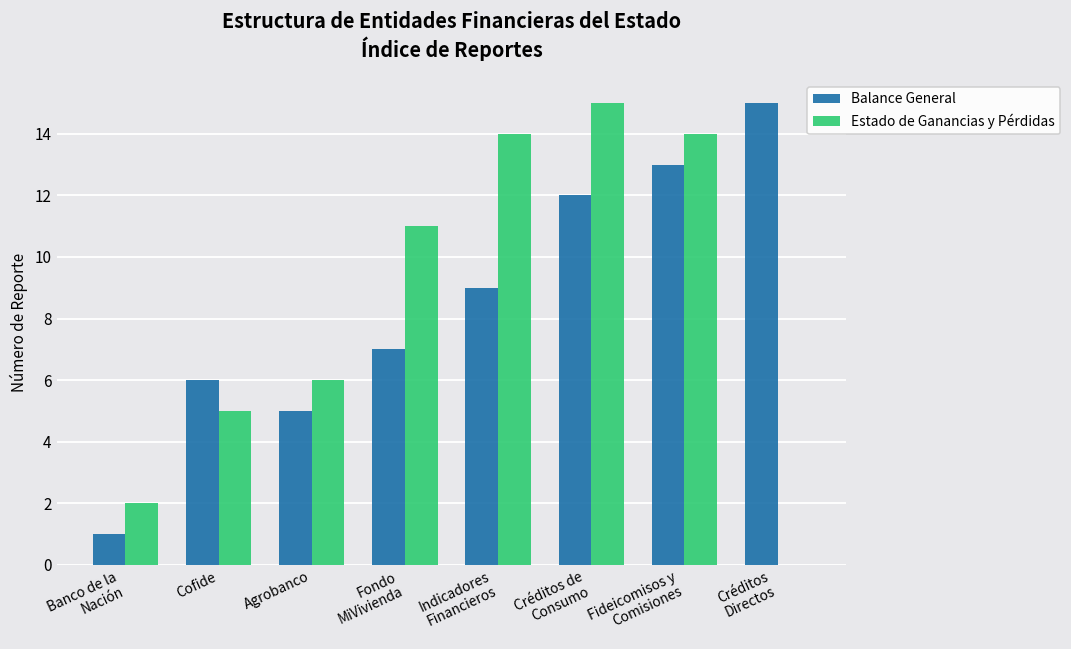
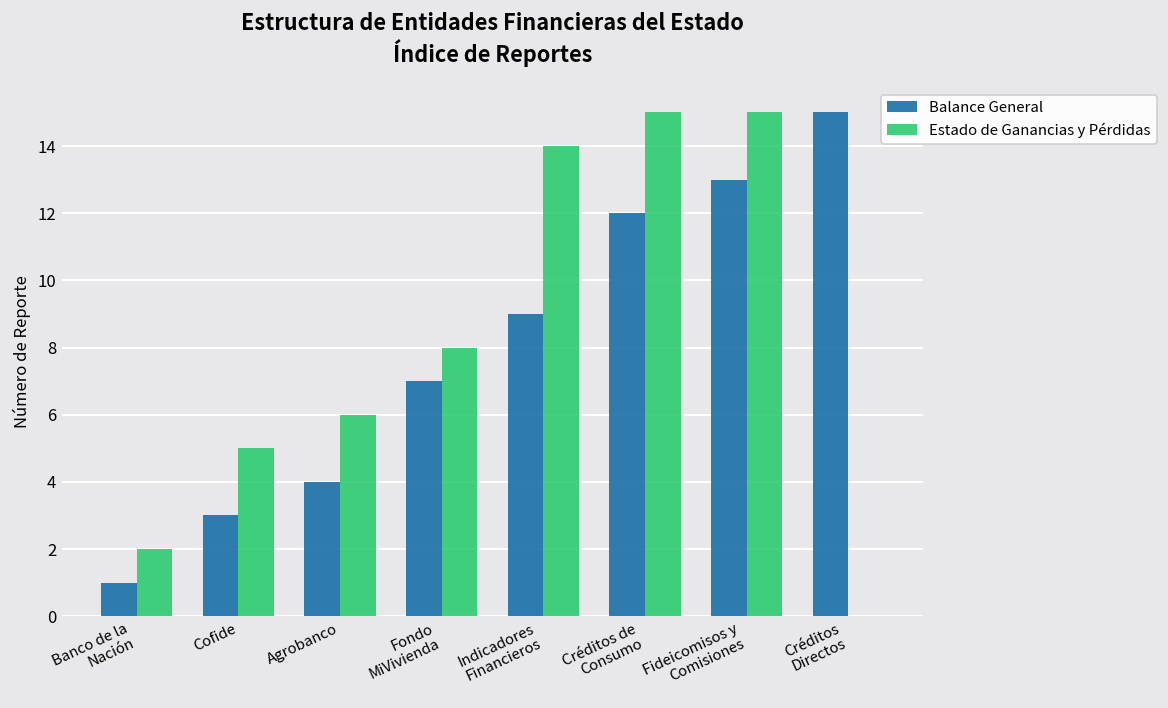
Balance General, Cofide: 6 -> 3
Balance General, Agrobanco: 5 -> 4
Estado de Ganancias y Pérdidas, Fondo MiVivienda: 11 -> 8
Estado de Ganancias y Pérdidas, Fideicomisos y Comisiones: 14 -> 15
